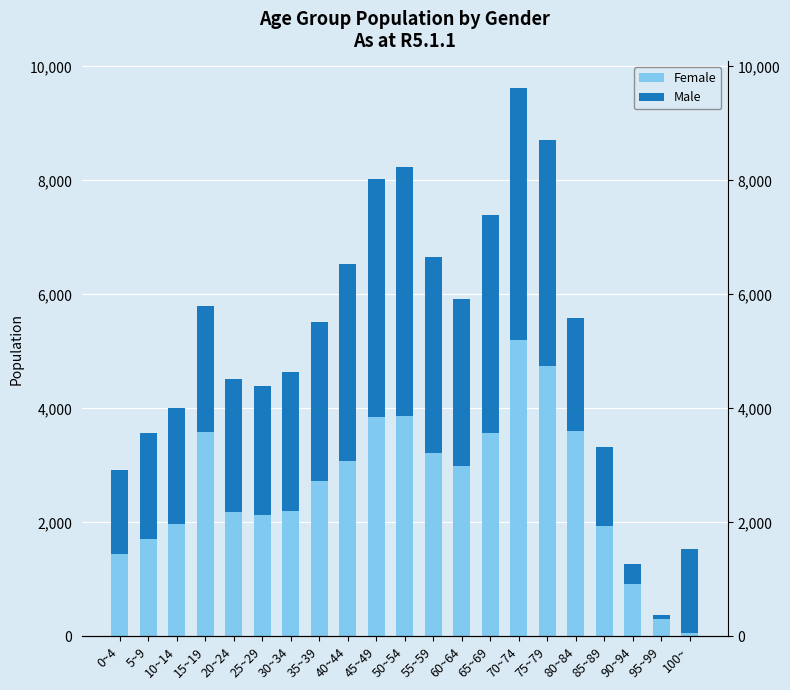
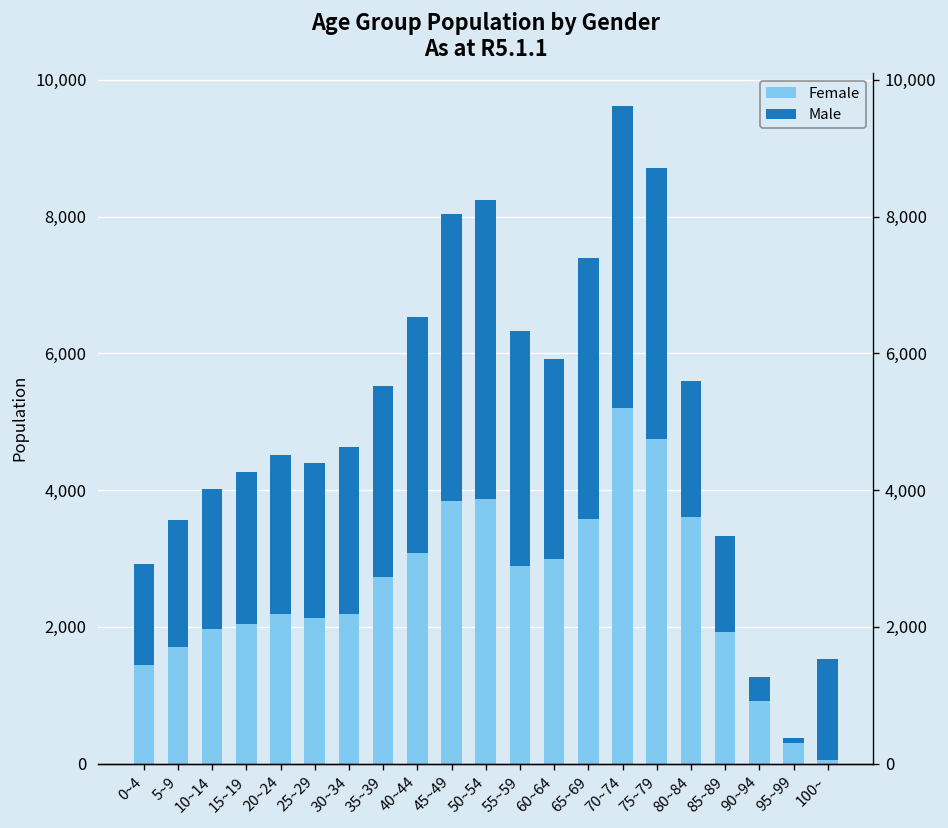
Female, 15~19: 3,600 -> 2,000
Female, 55~59: 3,200 -> 2,900
